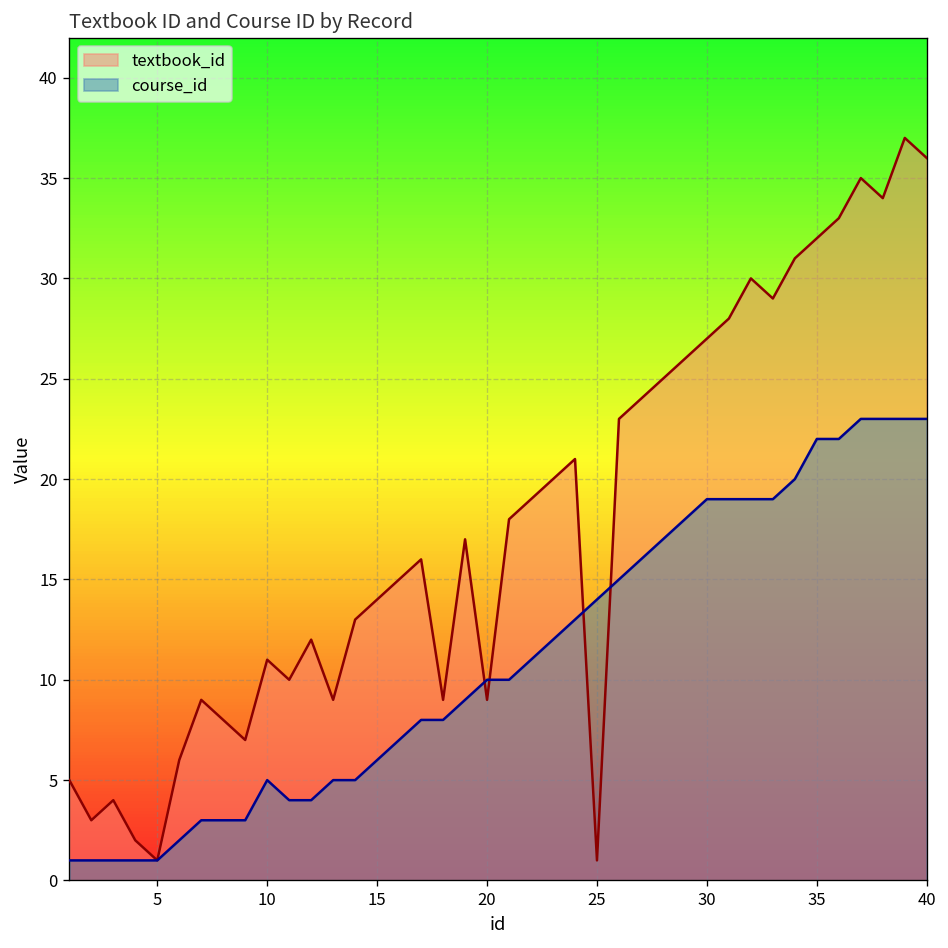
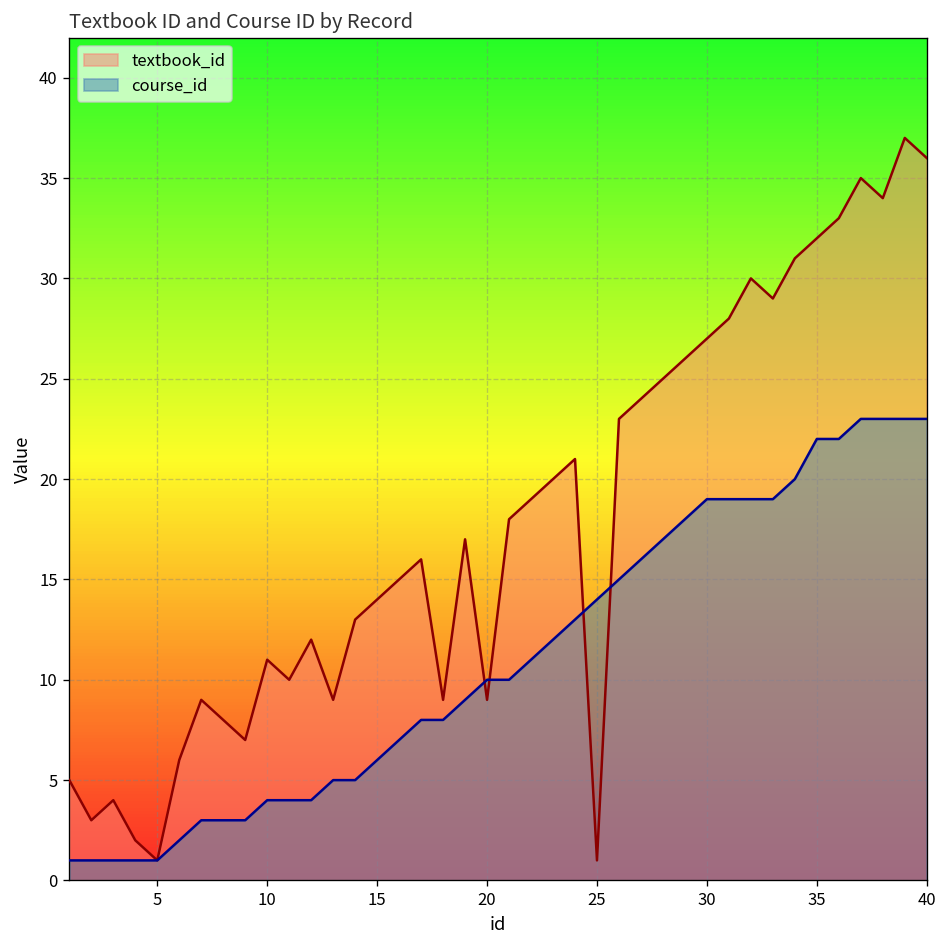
course_id, 10: 5 -> 4
